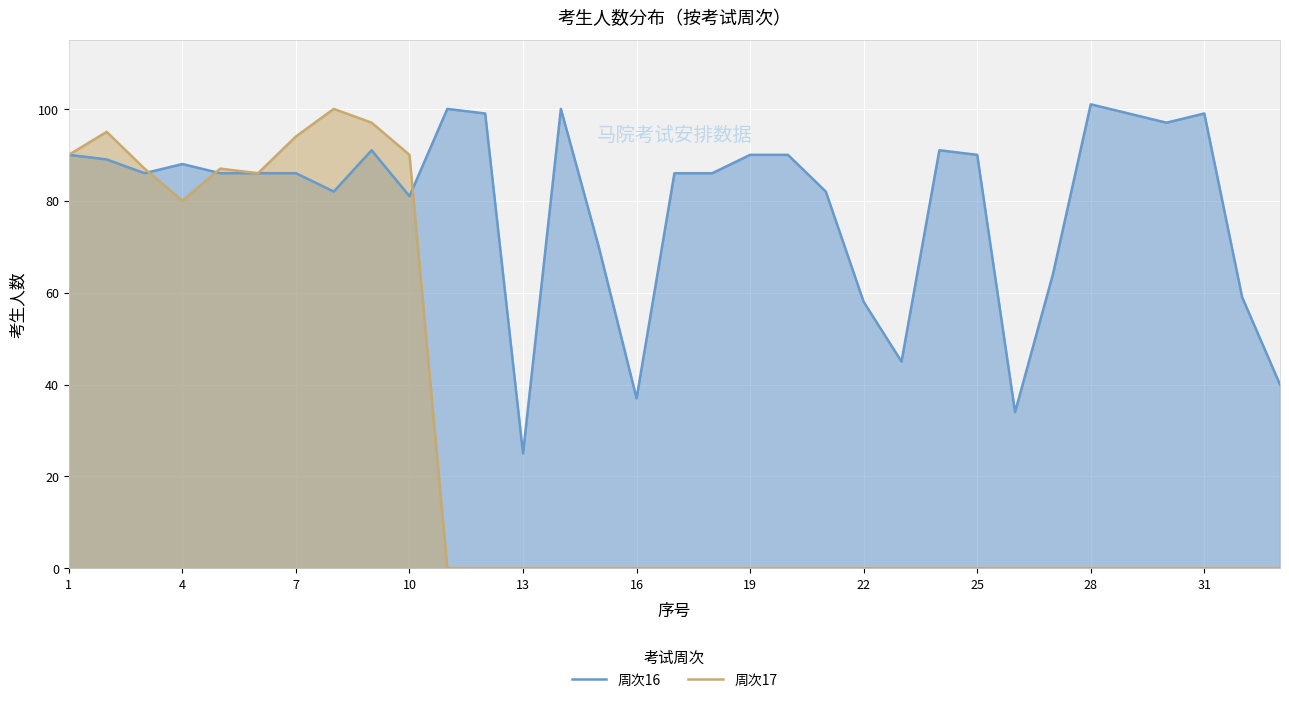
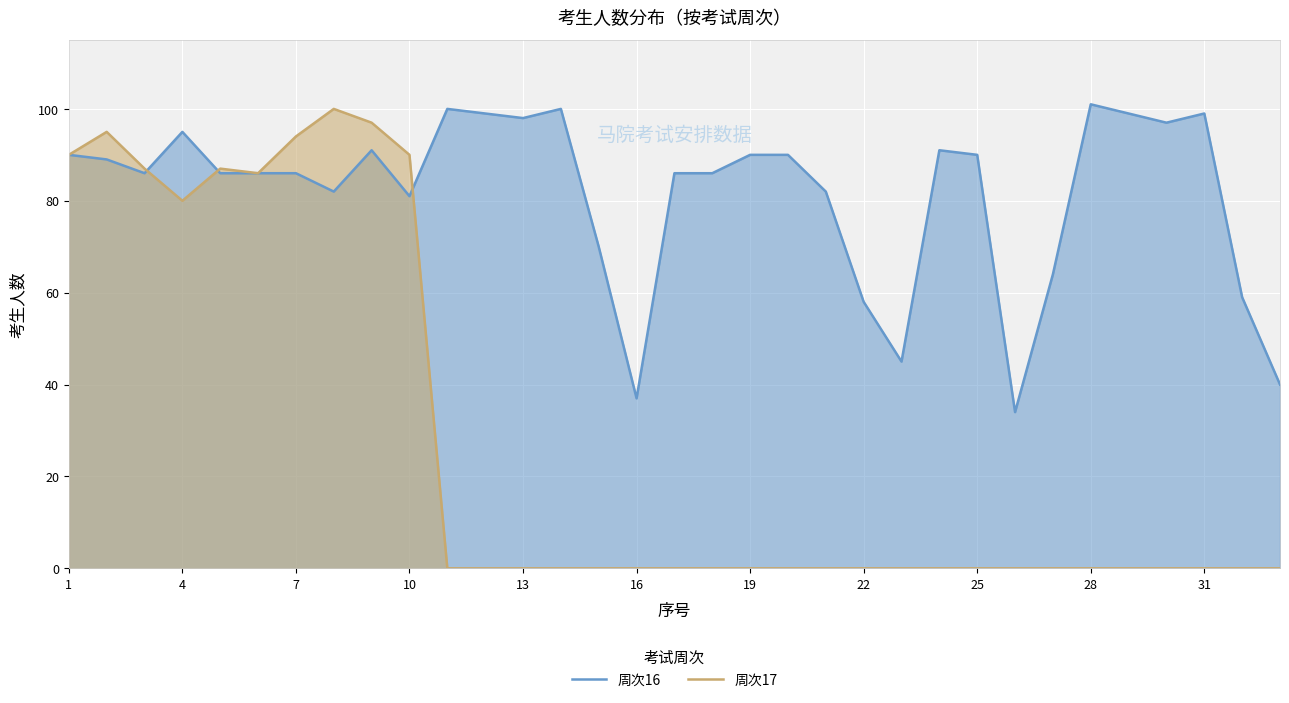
周次16, 4: 88 -> 95
周次16, 13: 25 -> 98
